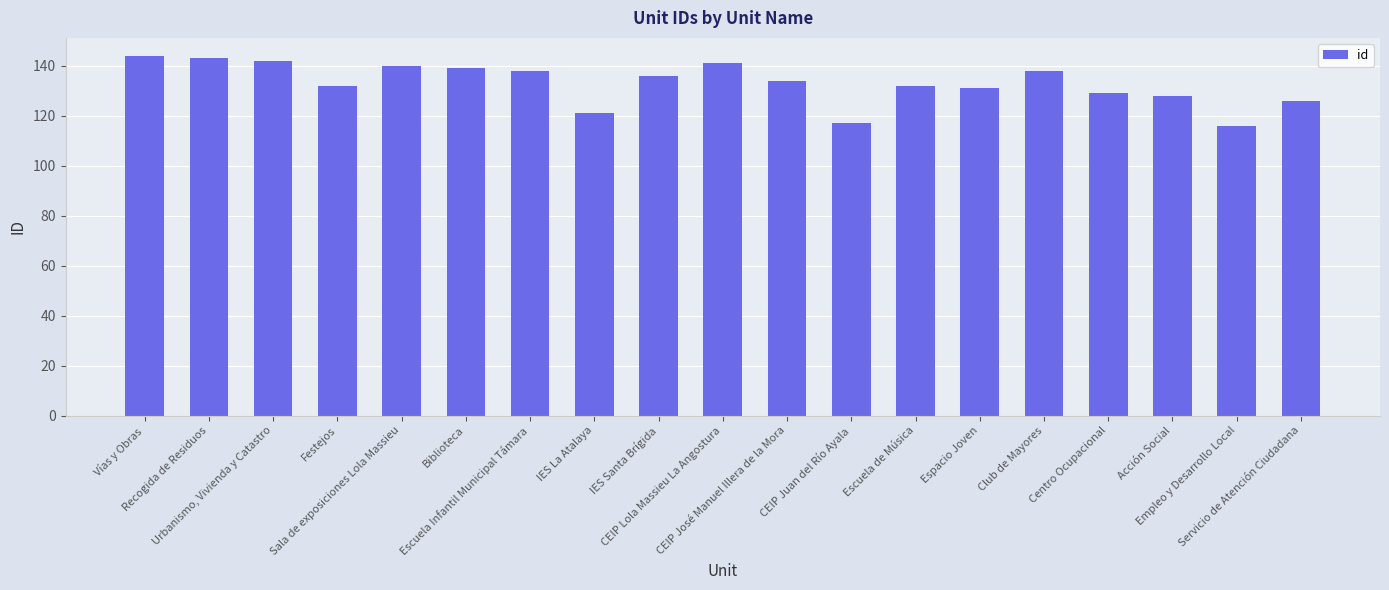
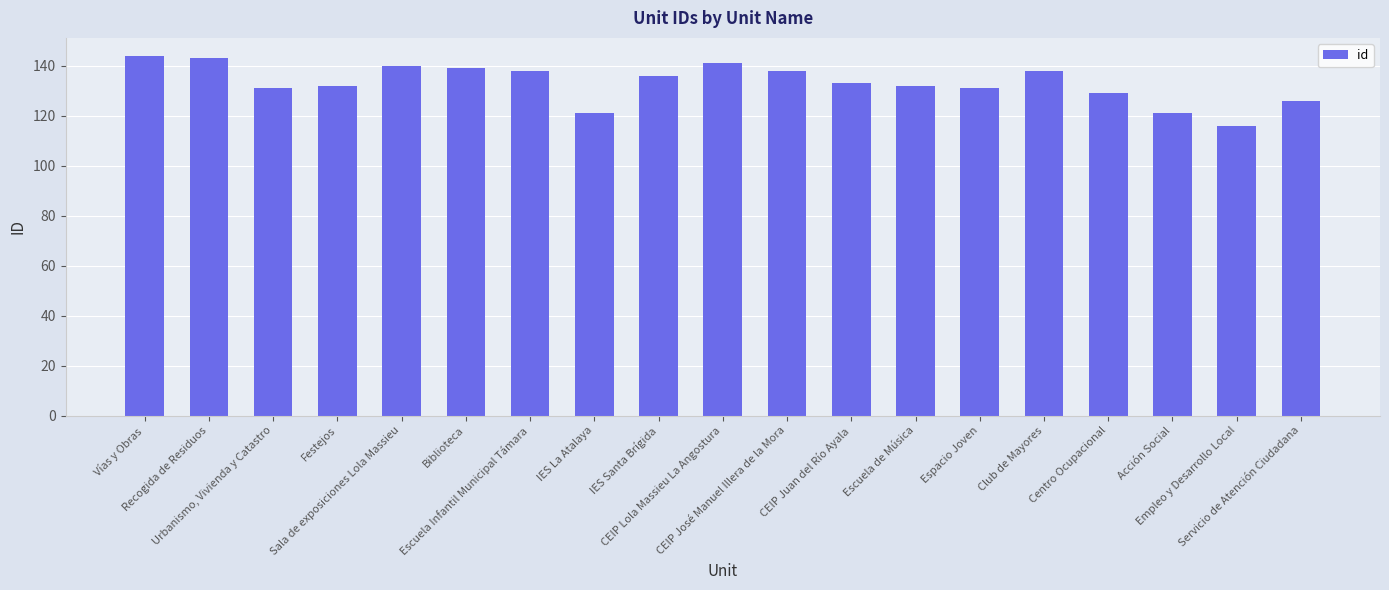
Urbanismo, Vivienda y Catastro: 142 -> 131
CEIP José Manuel Illera de la Mora: 134 -> 138
CEIP Juan del Río Ayala: 117 -> 133
Acción Social: 128 -> 121
